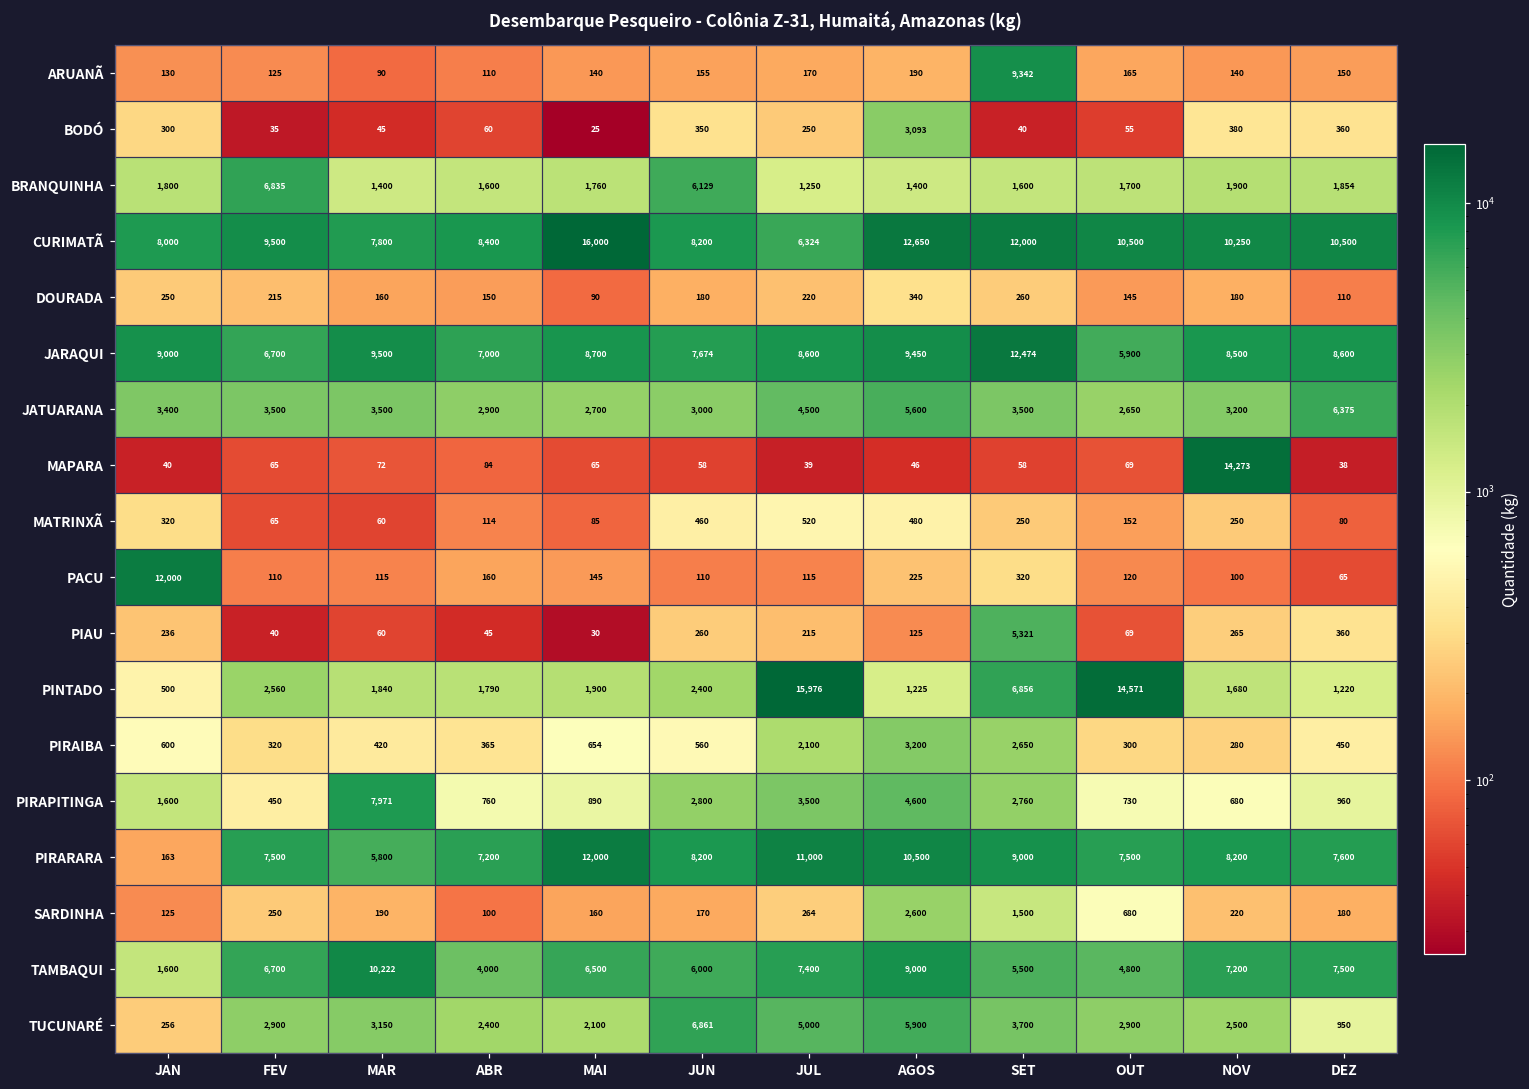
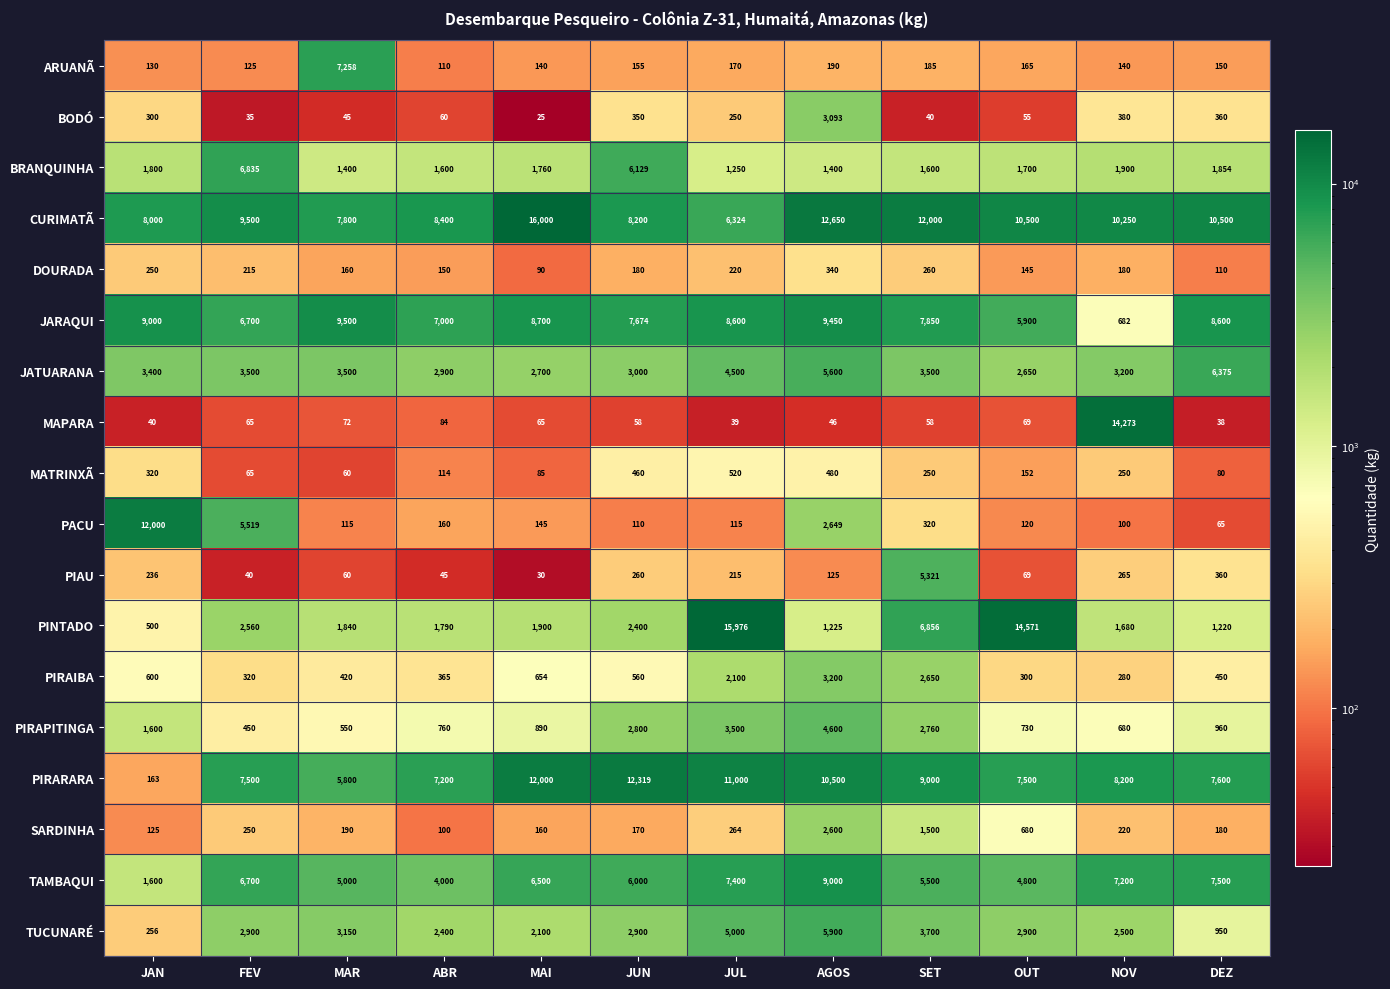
ARUANÃ, MAR: 90 -> 7,258
ARUANÃ, SET: 9,342 -> 185
JARAQUI, SET: 12,474 -> 7,850
JARAQUI, NOV: 8,500 -> 682
PACU, FEV: 110 -> 5,519
PACU, AGOS: 225 -> 2,649
PIRAPITINGA, MAR: 7,971 -> 550
PIRARARA, JUN: 8,200 -> 12,319
TAMBAQUI, MAR: 10,222 -> 5,000
TUCUNARÉ, JUN: 6,861 -> 2,900
